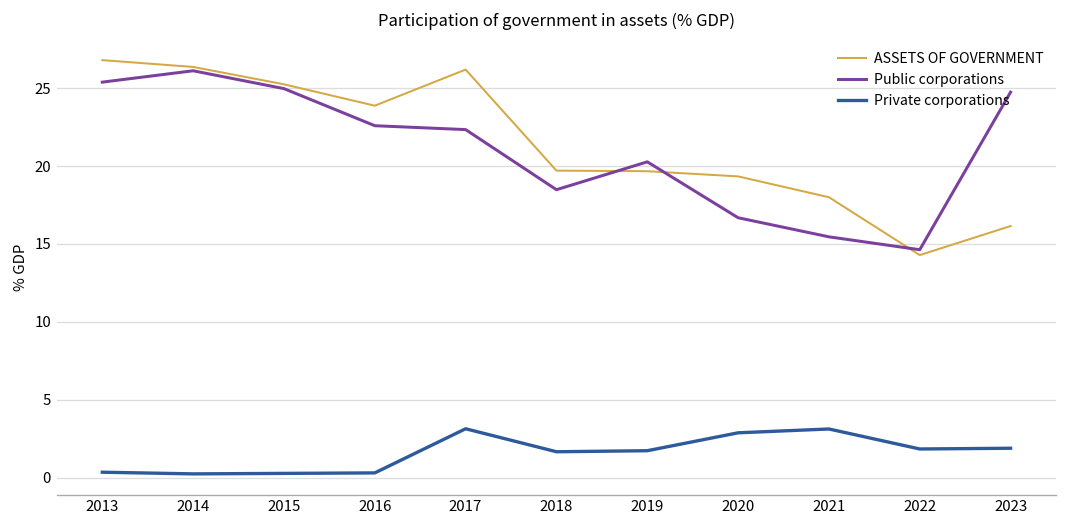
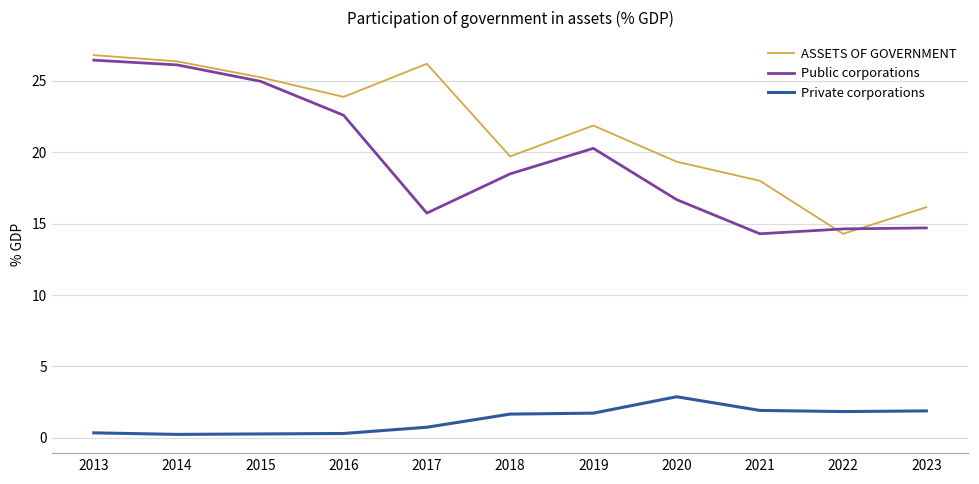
Public corporations, 2013: 25.4 -> 26.4
Public corporations, 2017: 22.3 -> 15.7
Private corporations, 2017: 3.1 -> 0.7
ASSETS OF GOVERNMENT, 2019: 19.7 -> 21.9
Public corporations, 2021: 15.5 -> 14.3
Private corporations, 2021: 3.1 -> 1.9
Public corporations, 2023: 24.7 -> 14.7
